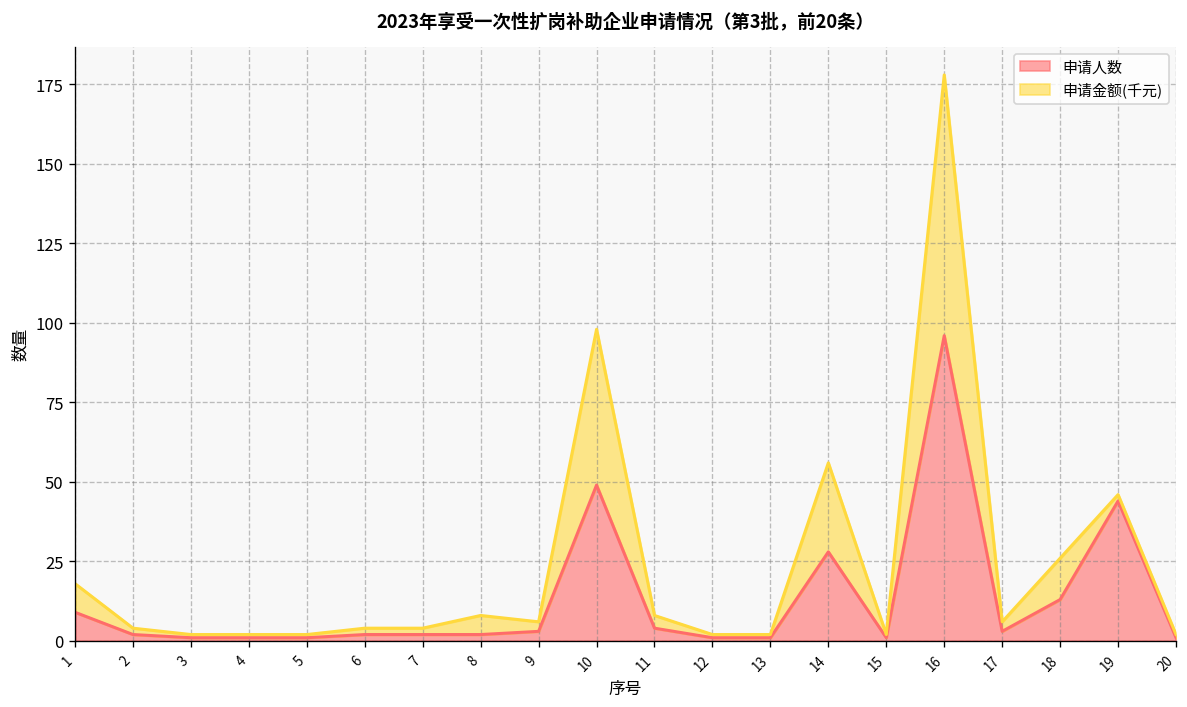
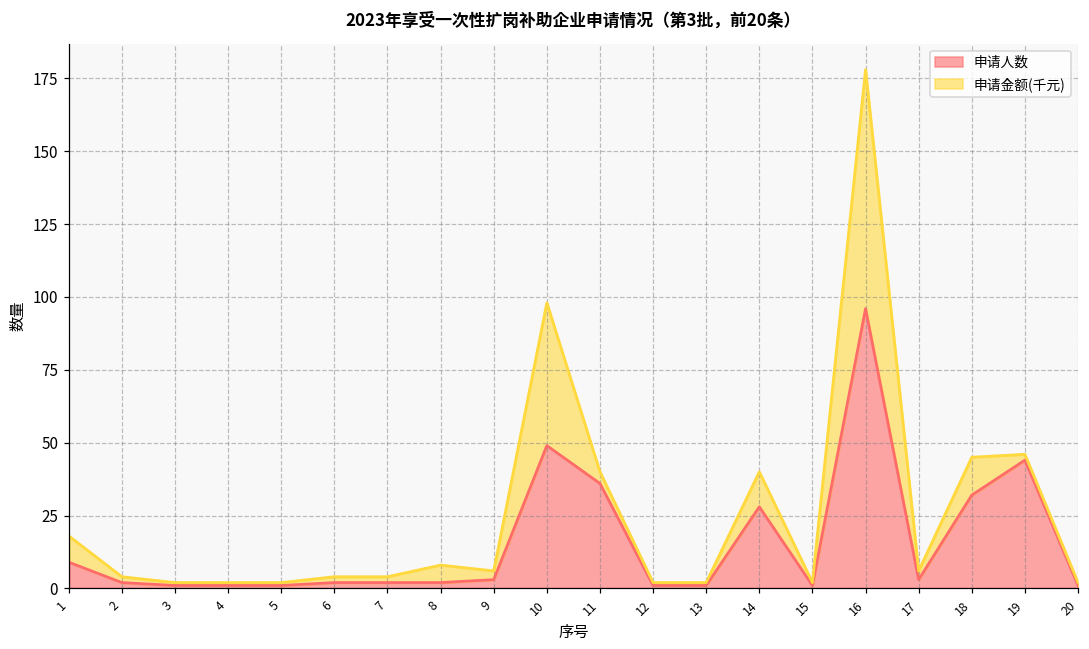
申请人数, 11: 4 -> 36
申请金额(千元), 14: 28 -> 12
申请人数, 18: 13 -> 32
